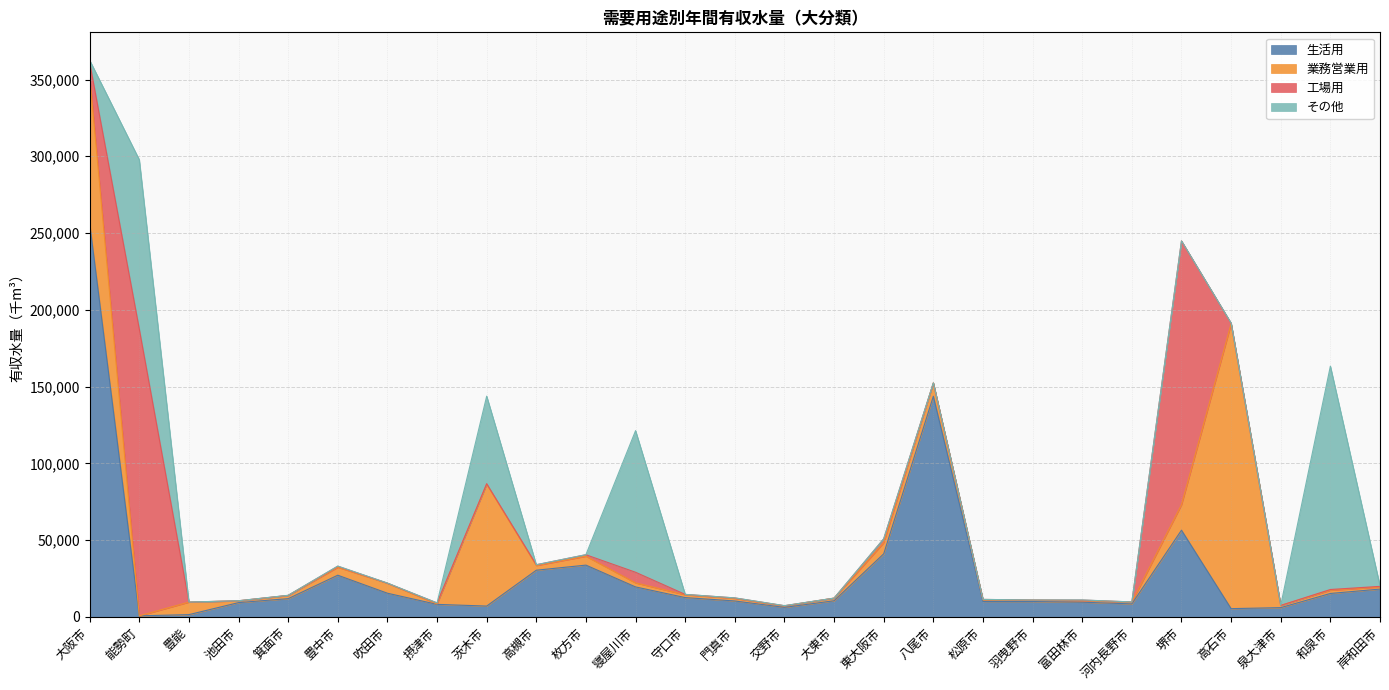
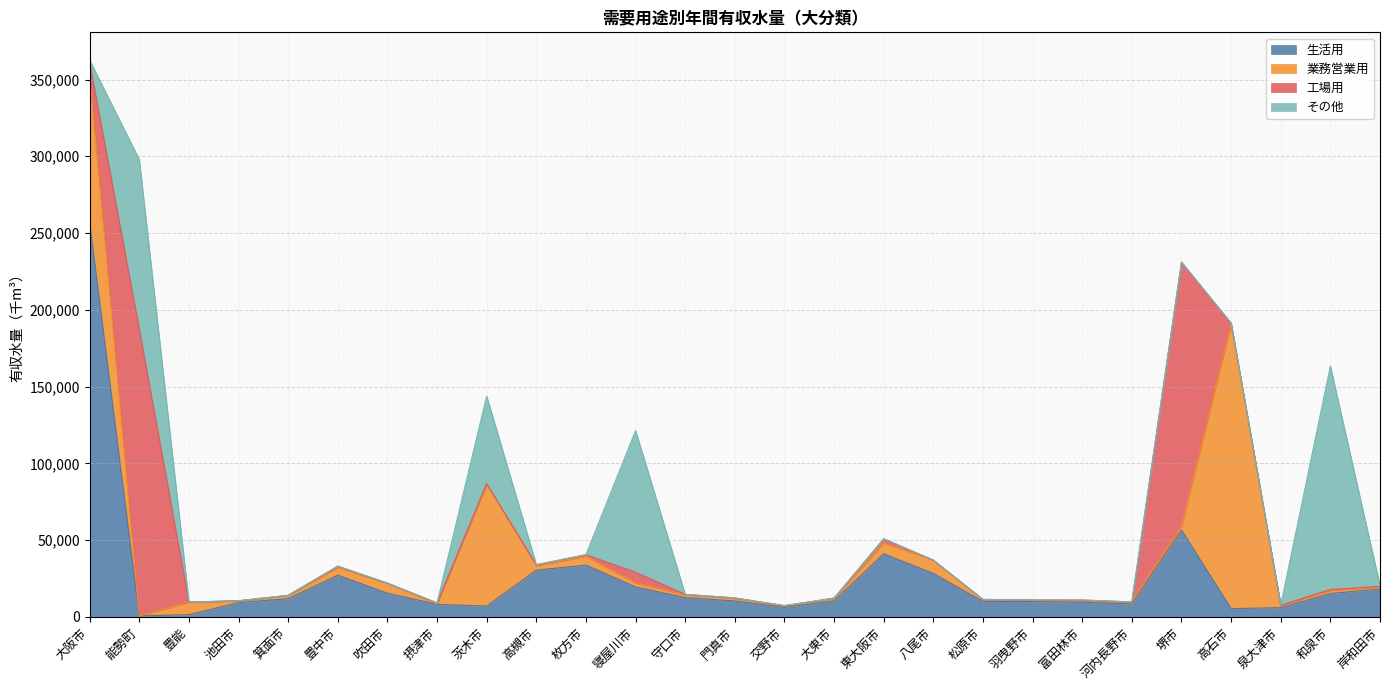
生活用, 八尾市: 144,000 -> 28,000
業務営業用, 堺市: 17,000 -> 3,000
